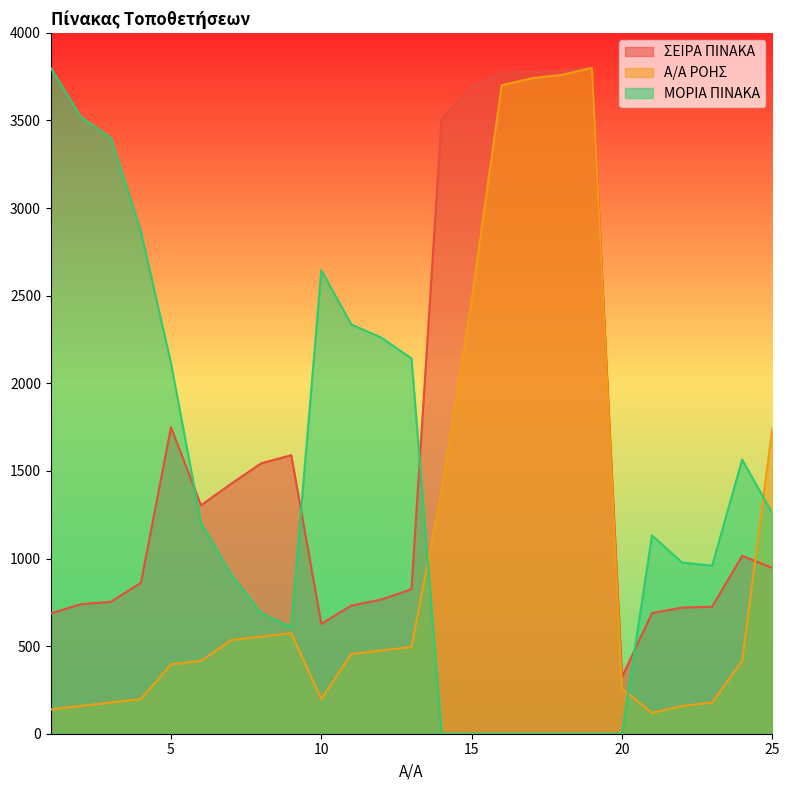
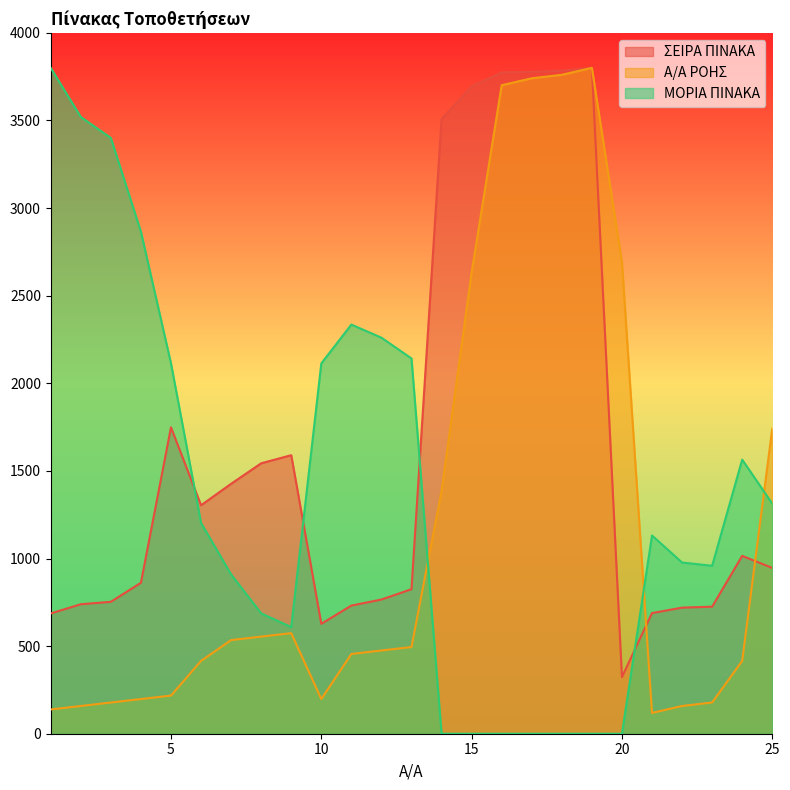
Α/Α ΡΟΗΣ, 5: 400 -> 220
ΜΟΡΙΑ ΠΙΝΑΚΑ, 10: 2650 -> 2110
Α/Α ΡΟΗΣ, 15: 2470 -> 2630
Α/Α ΡΟΗΣ, 20: 260 -> 2690
ΜΟΡΙΑ ΠΙΝΑΚΑ, 25: 1260 -> 1310
